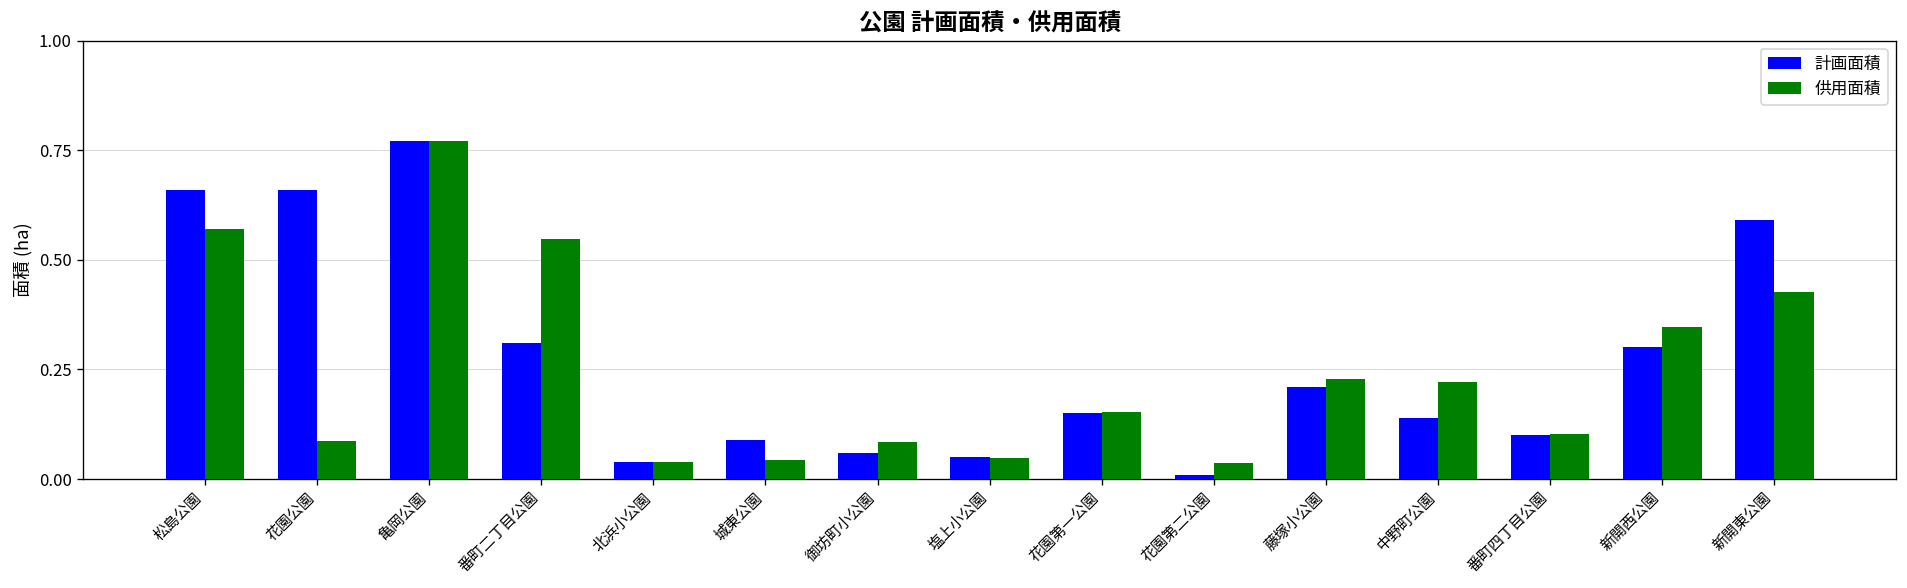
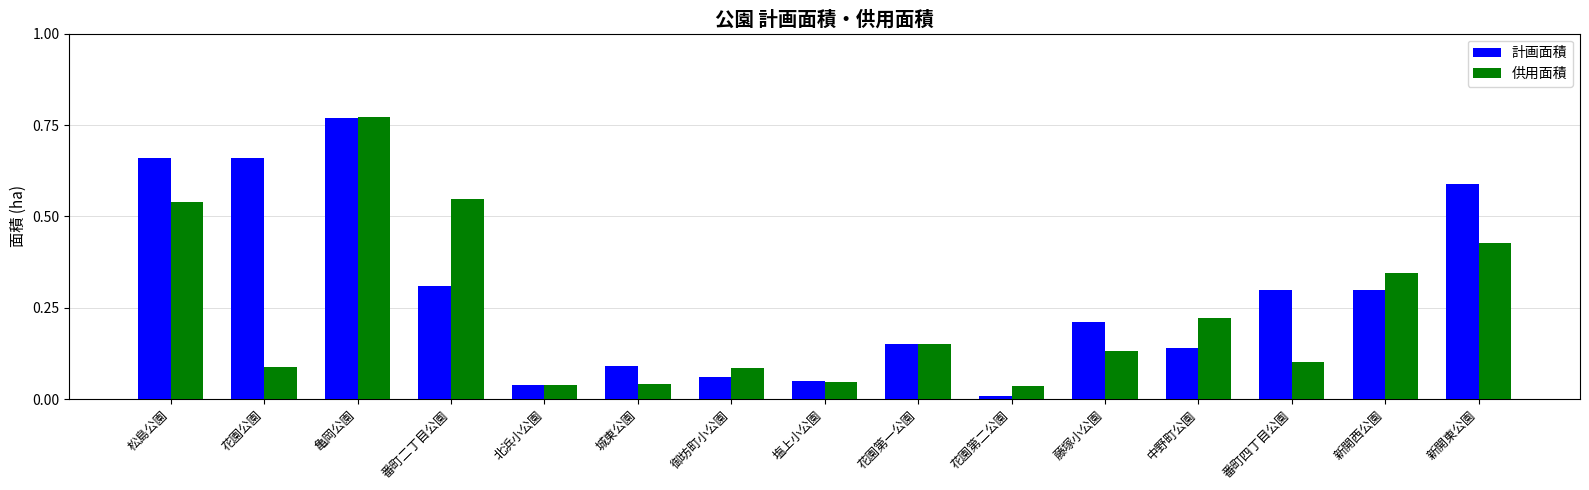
供用面積, 松島公園: 0.57 -> 0.54
供用面積, 藤塚小公園: 0.23 -> 0.13
計画面積, 番町四丁目公園: 0.1 -> 0.3
